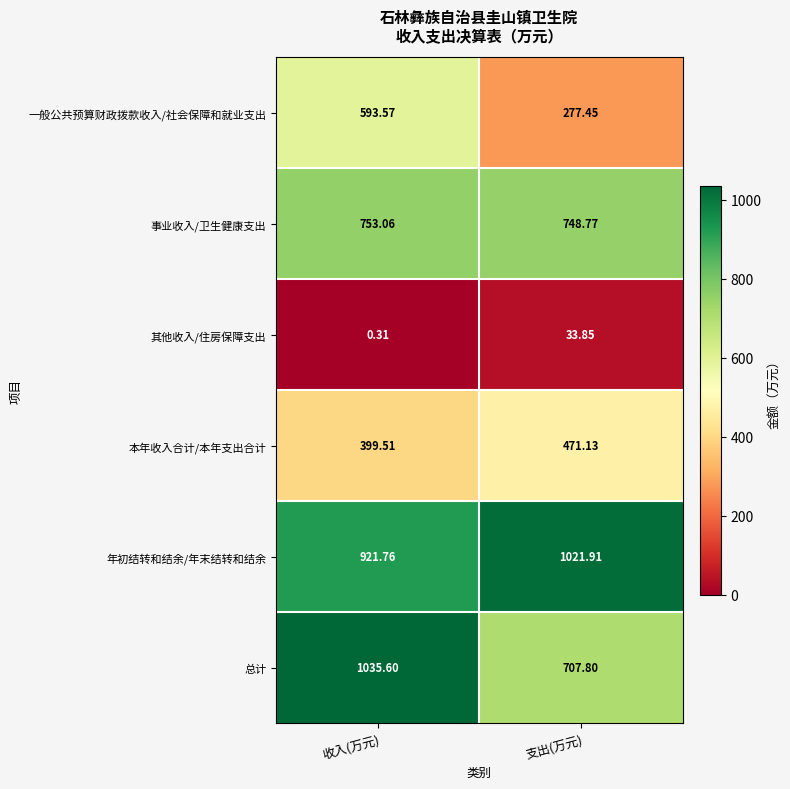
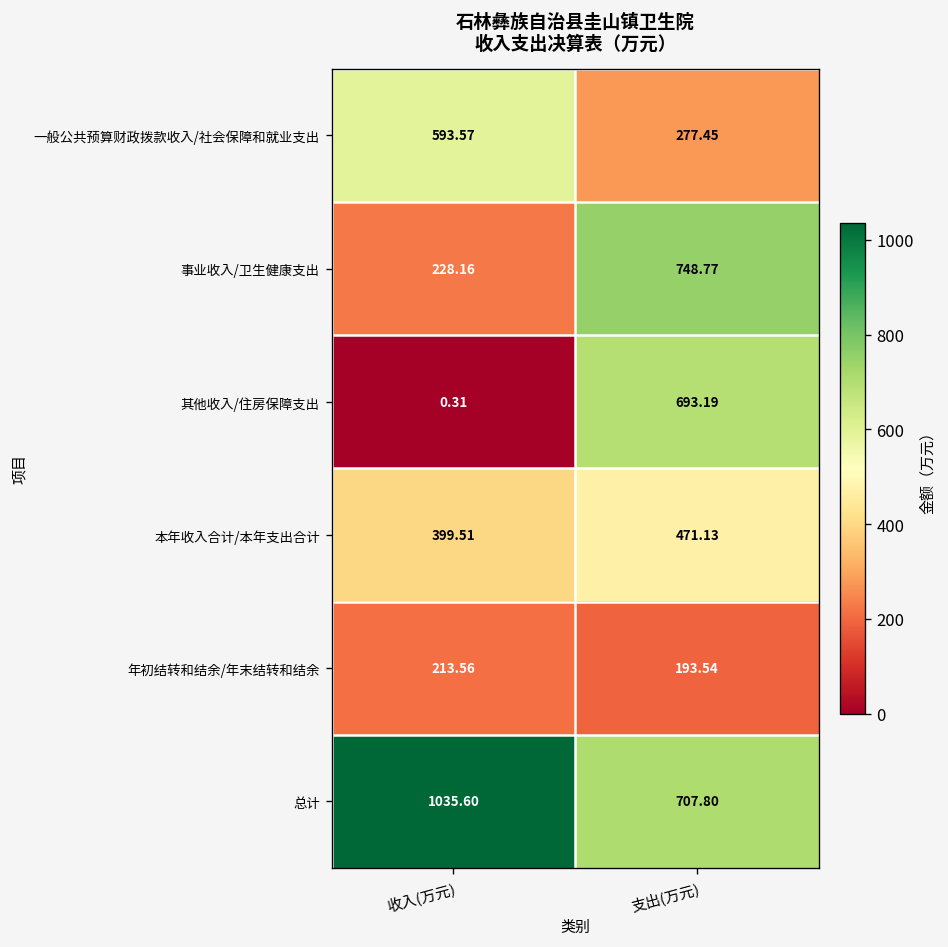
事业收入/卫生健康支出, 收入(万元): 753.06 -> 228.16
其他收入/住房保障支出, 支出(万元): 33.85 -> 693.19
年初结转和结余/年末结转和结余, 收入(万元): 921.76 -> 213.56
年初结转和结余/年末结转和结余, 支出(万元): 1021.91 -> 193.54
